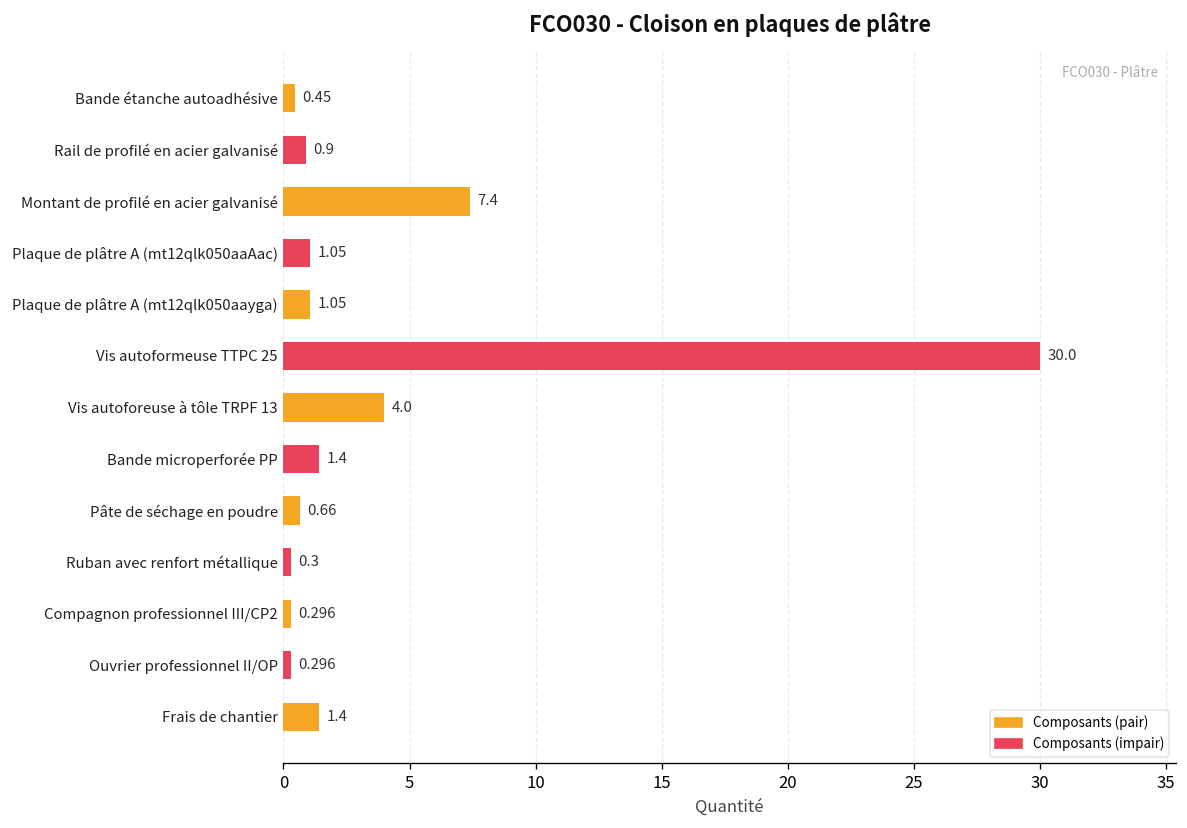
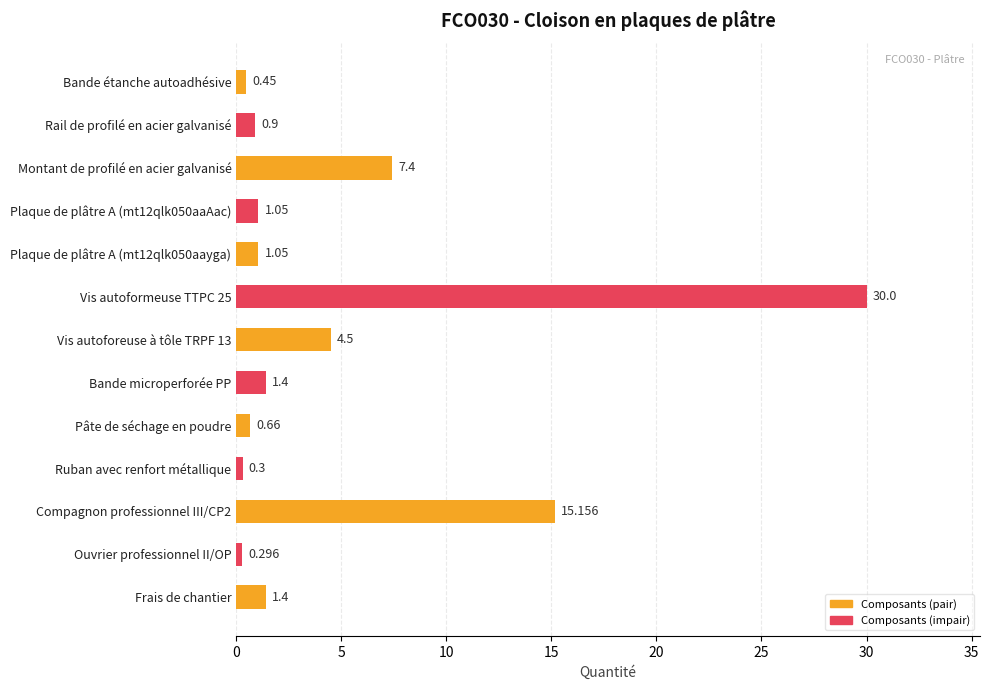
Vis autoforeuse à tôle TRPF 13: 4.0 -> 4.5
Compagnon professionnel III/CP2: 0.296 -> 15.156
